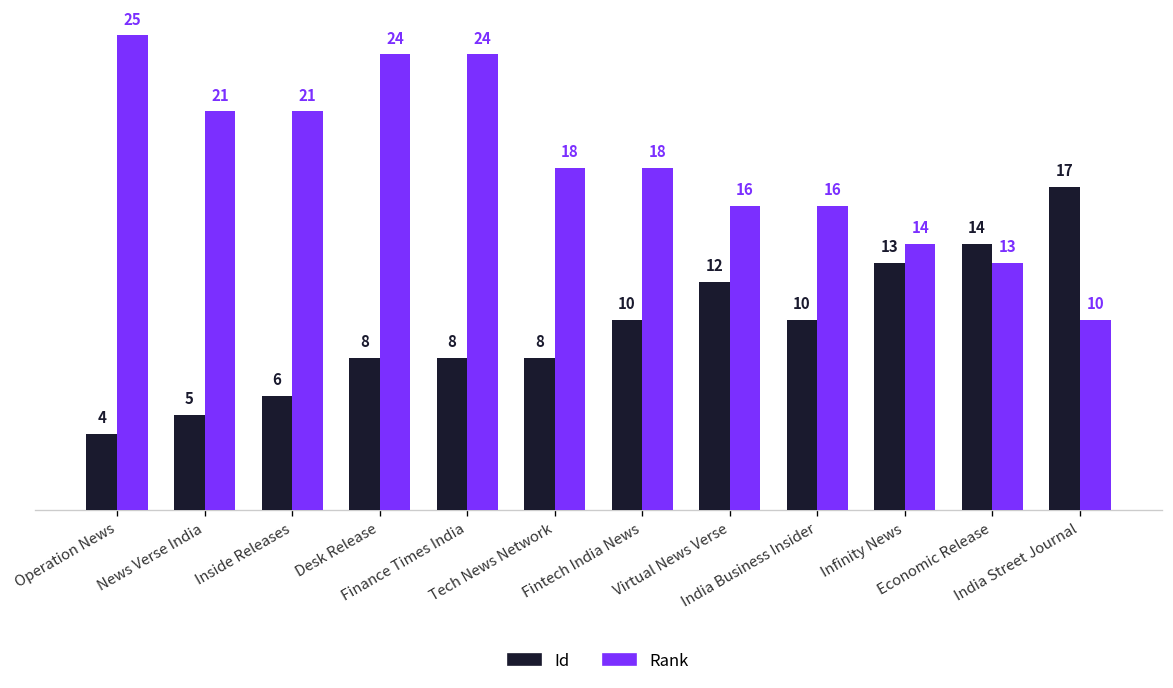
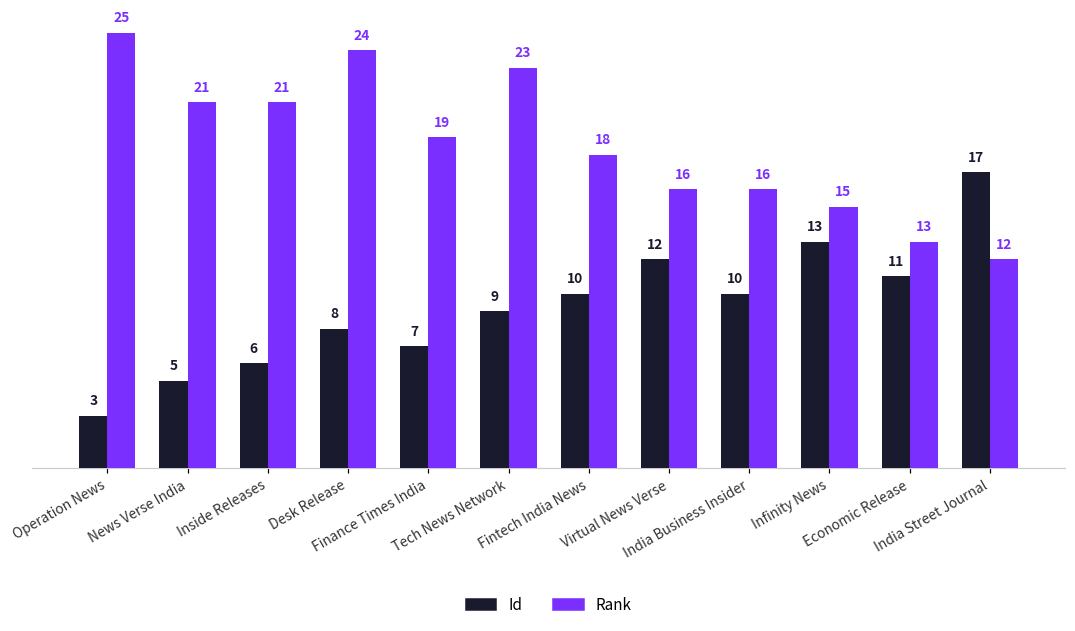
Id, Operation News: 4 -> 3
Id, Finance Times India: 8 -> 7
Rank, Finance Times India: 24 -> 19
Id, Tech News Network: 8 -> 9
Rank, Tech News Network: 18 -> 23
Rank, Infinity News: 14 -> 15
Id, Economic Release: 14 -> 11
Rank, India Street Journal: 10 -> 12
